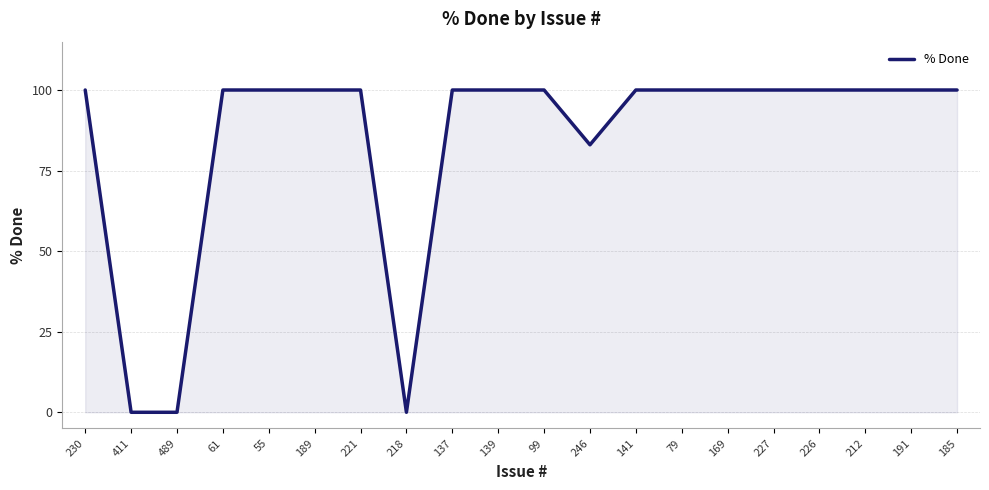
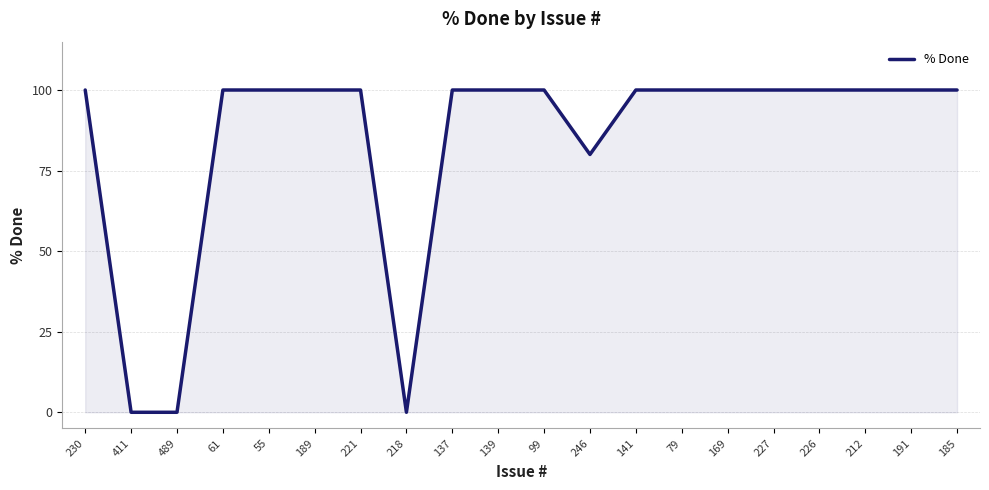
246: 83 -> 80
